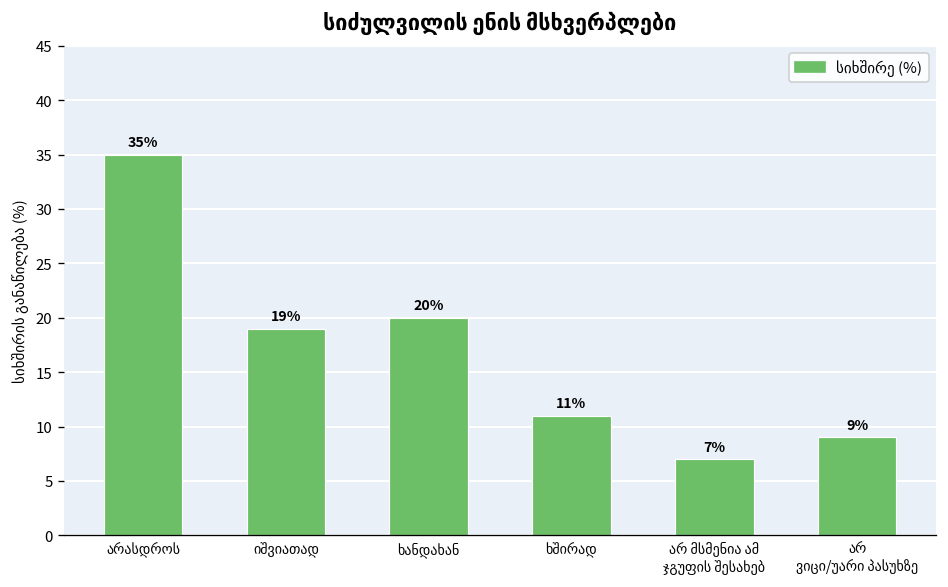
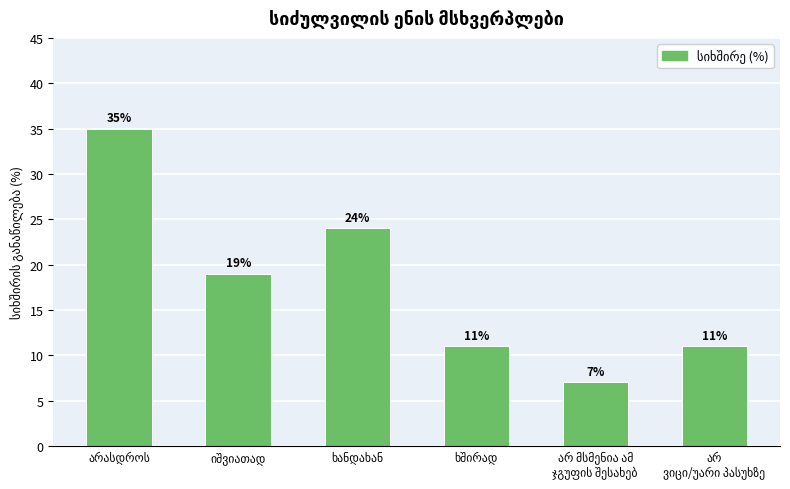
ხანდახან: 20% -> 24%
არ ვიცი/უარი პასუხზე: 9% -> 11%
